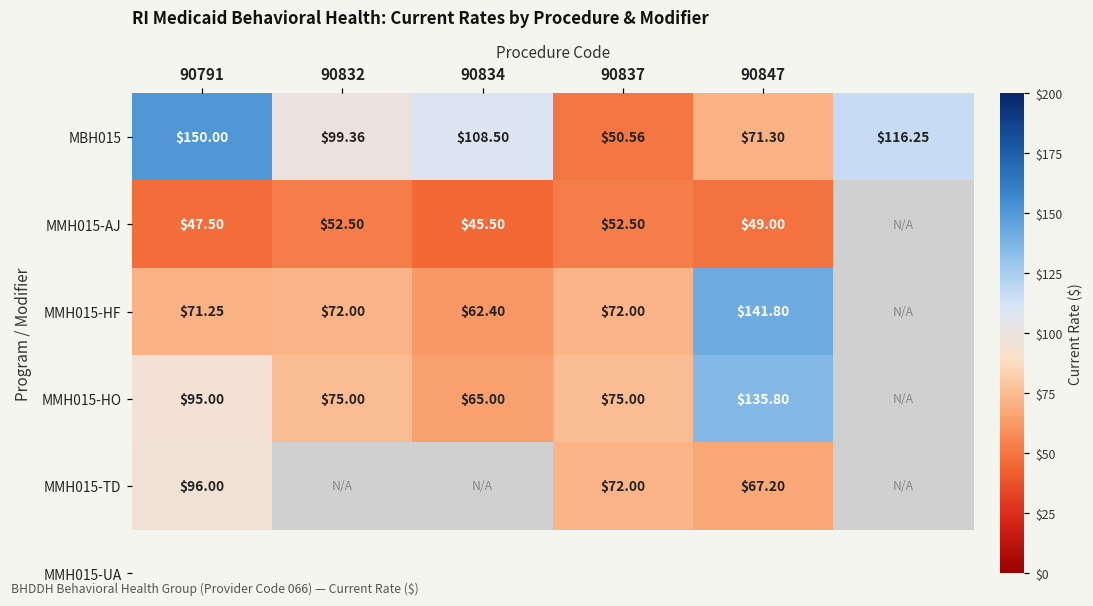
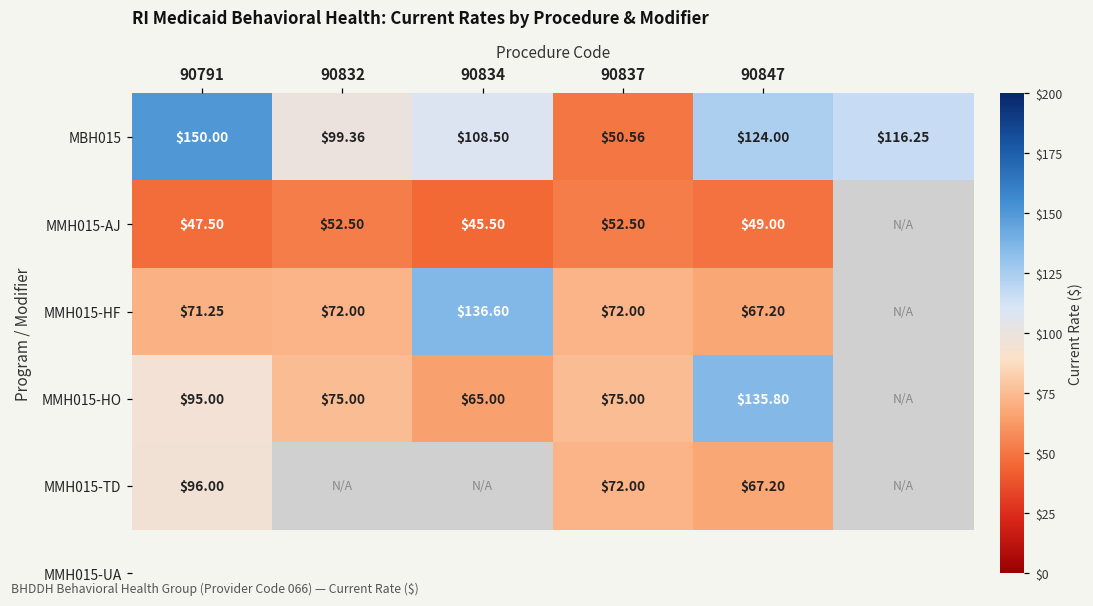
MBH015, 90847: $71.30 -> $124.00
MMH015-HF, 90834: $62.40 -> $136.60
MMH015-HF, 90847: $141.80 -> $67.20
